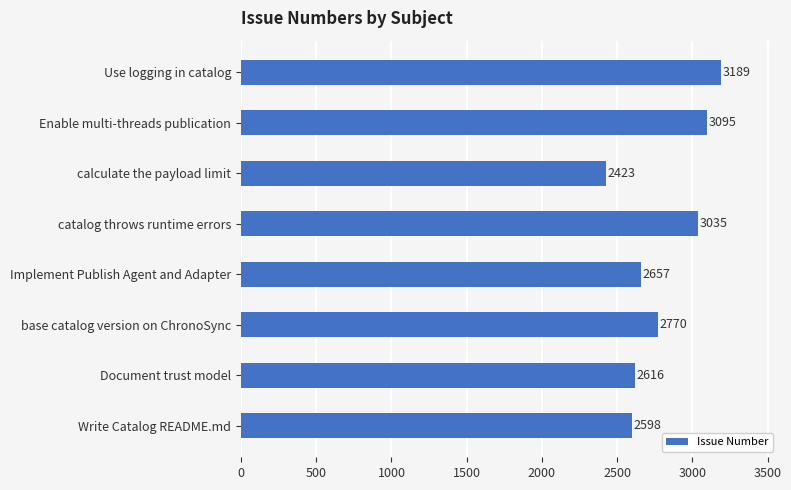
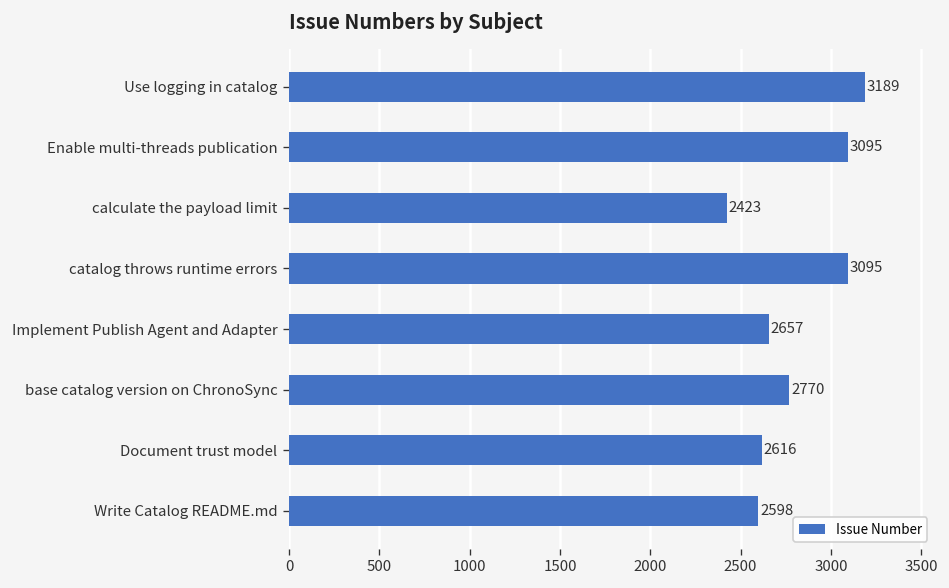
catalog throws runtime errors: 3035 -> 3095
